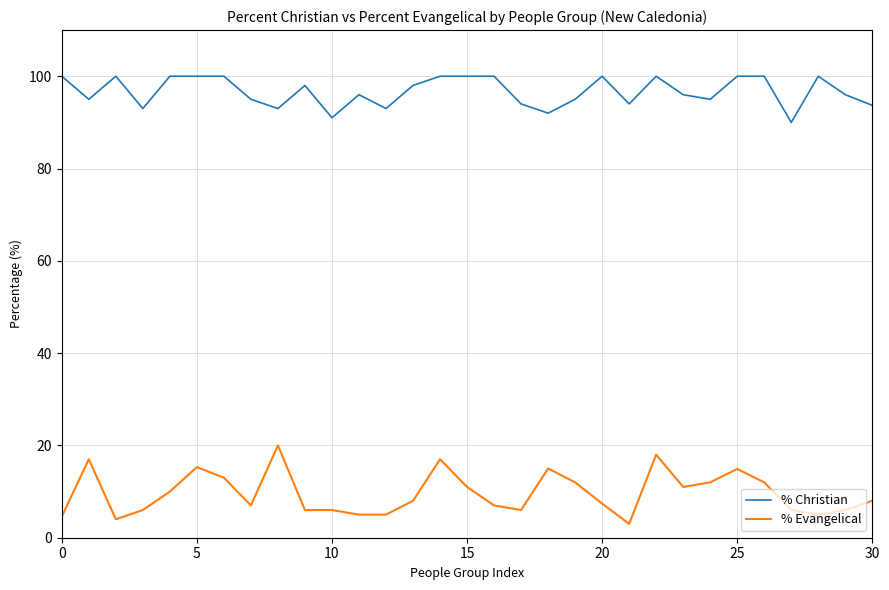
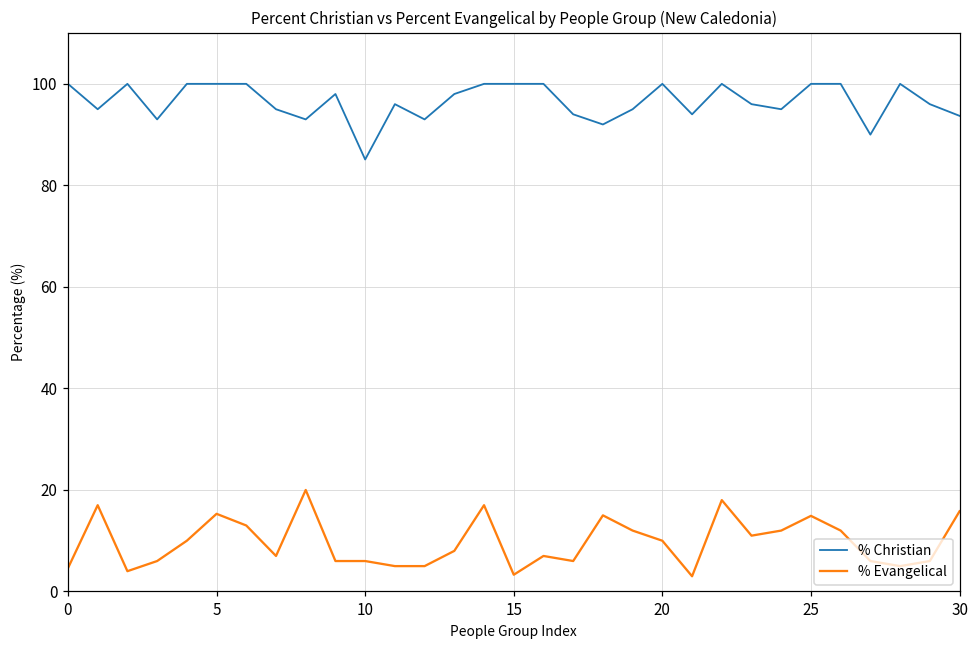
% Christian, 10: 91 -> 85
% Evangelical, 15: 11 -> 3
% Evangelical, 20: 7 -> 10
% Evangelical, 30: 8 -> 16
